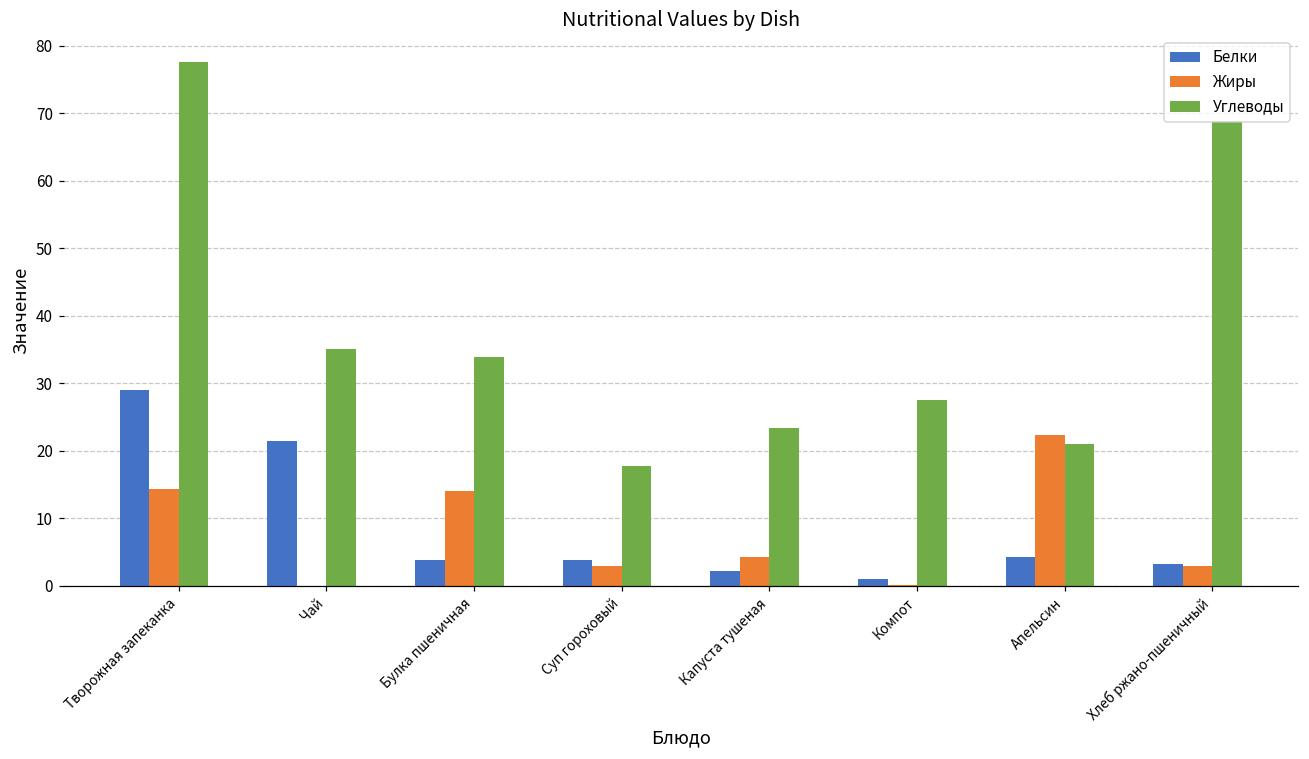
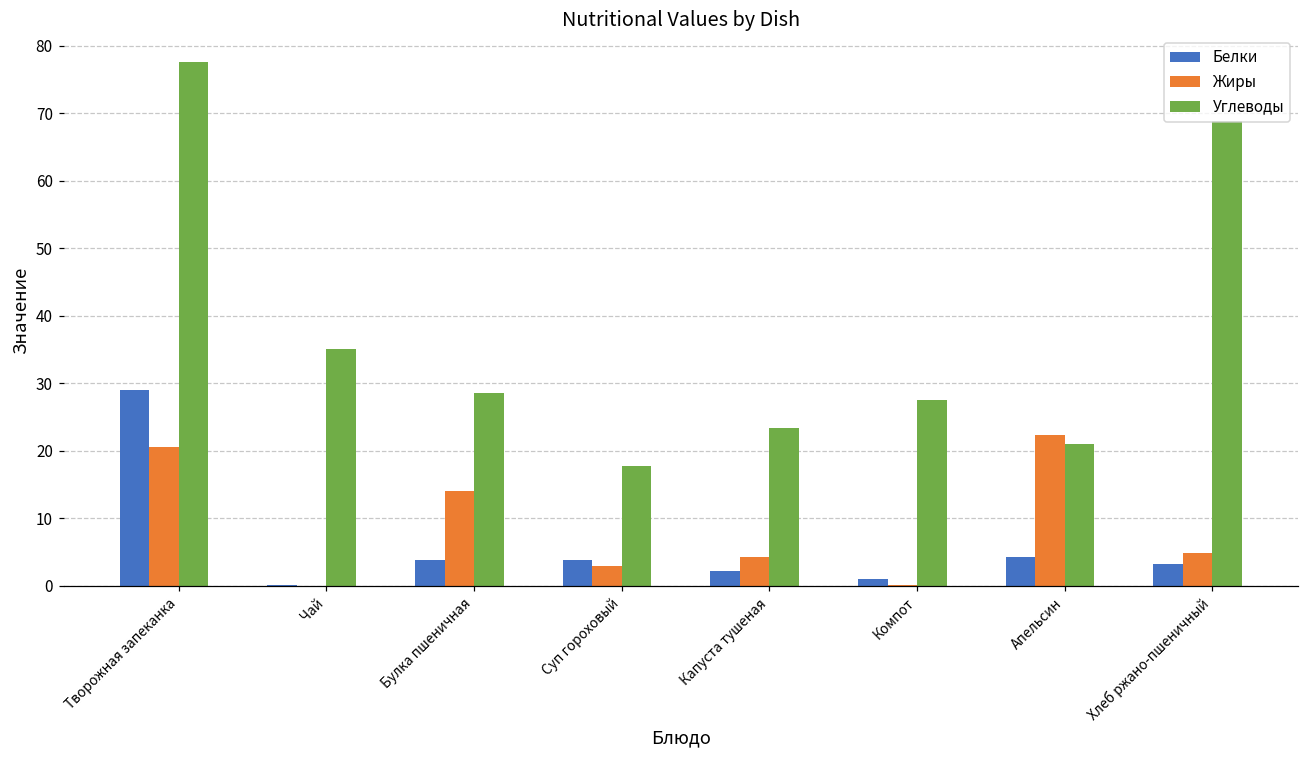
Жиры, Творожная запеканка: 14 -> 21
Белки, Чай: 22 -> 0
Углеводы, Булка пшеничная: 34 -> 29
Жиры, Хлеб ржано-пшеничный: 3 -> 5
